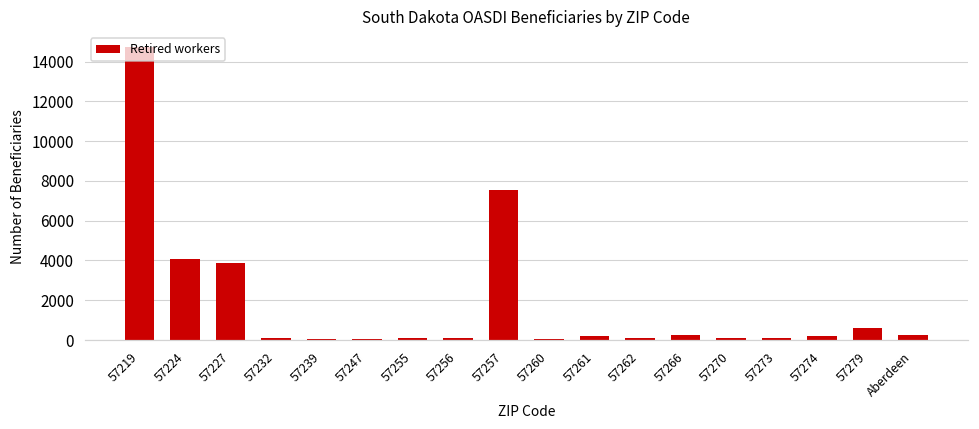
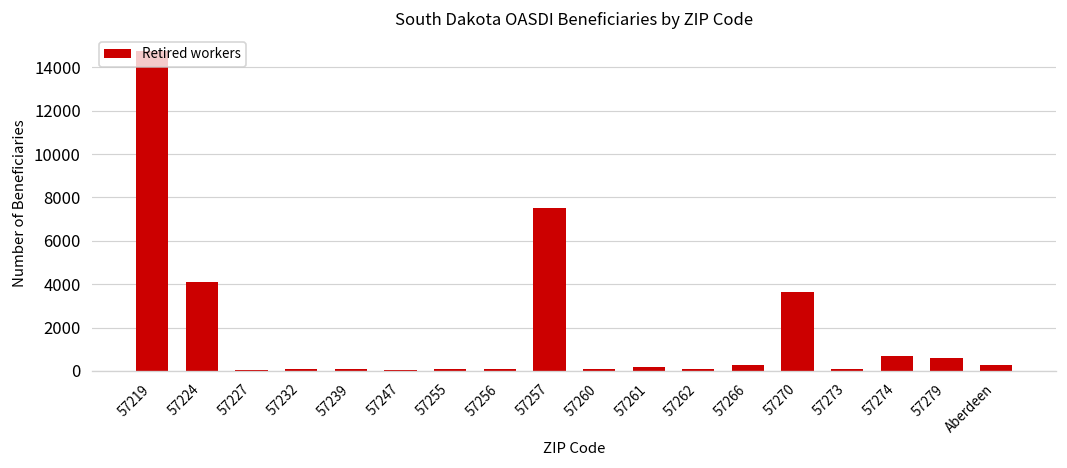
57227: 3900 -> 0
57270: 100 -> 3600
57274: 200 -> 700
